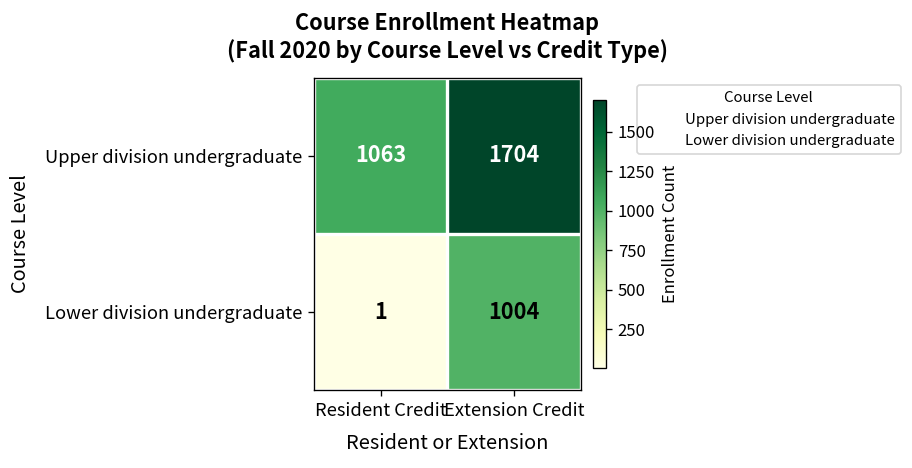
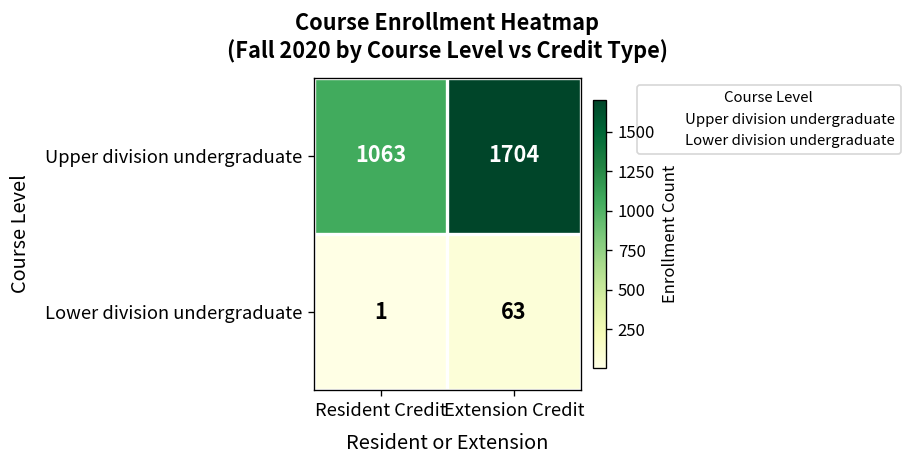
Lower division undergraduate, Extension Credit: 1004 -> 63
